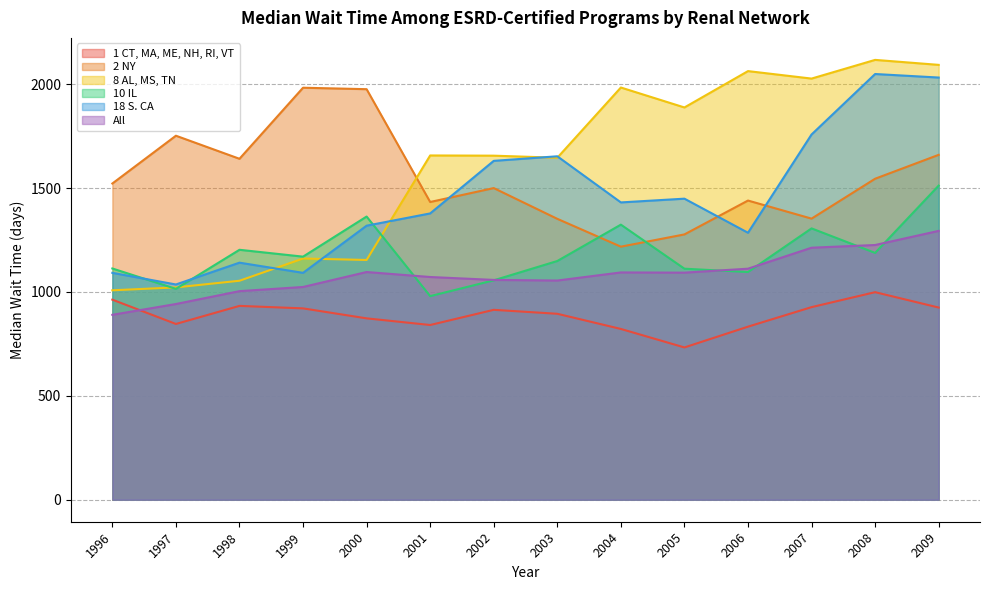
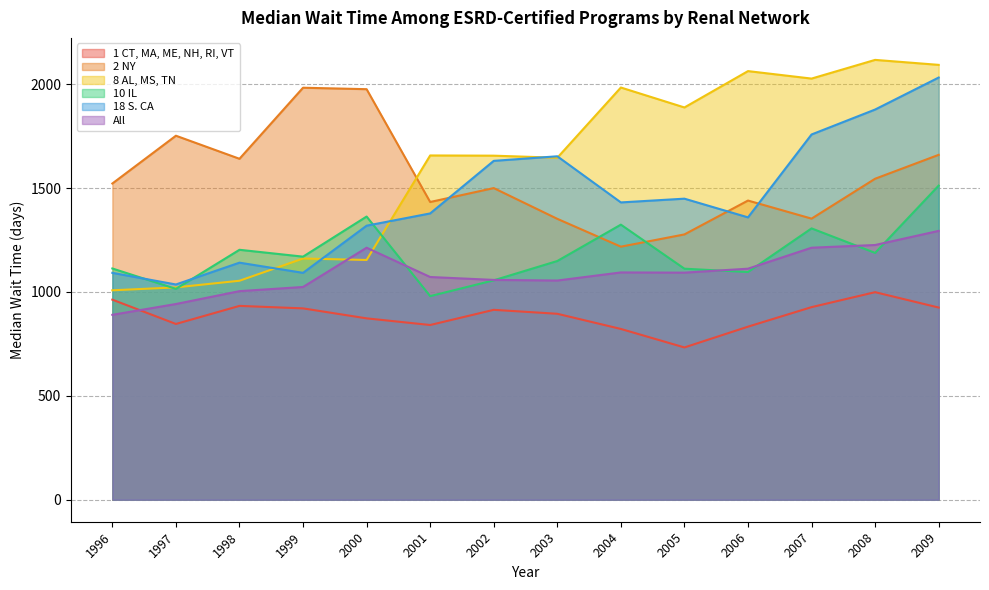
All, 2000: 1100 -> 1210
18 S. CA, 2006: 1290 -> 1360
18 S. CA, 2008: 2050 -> 1880
